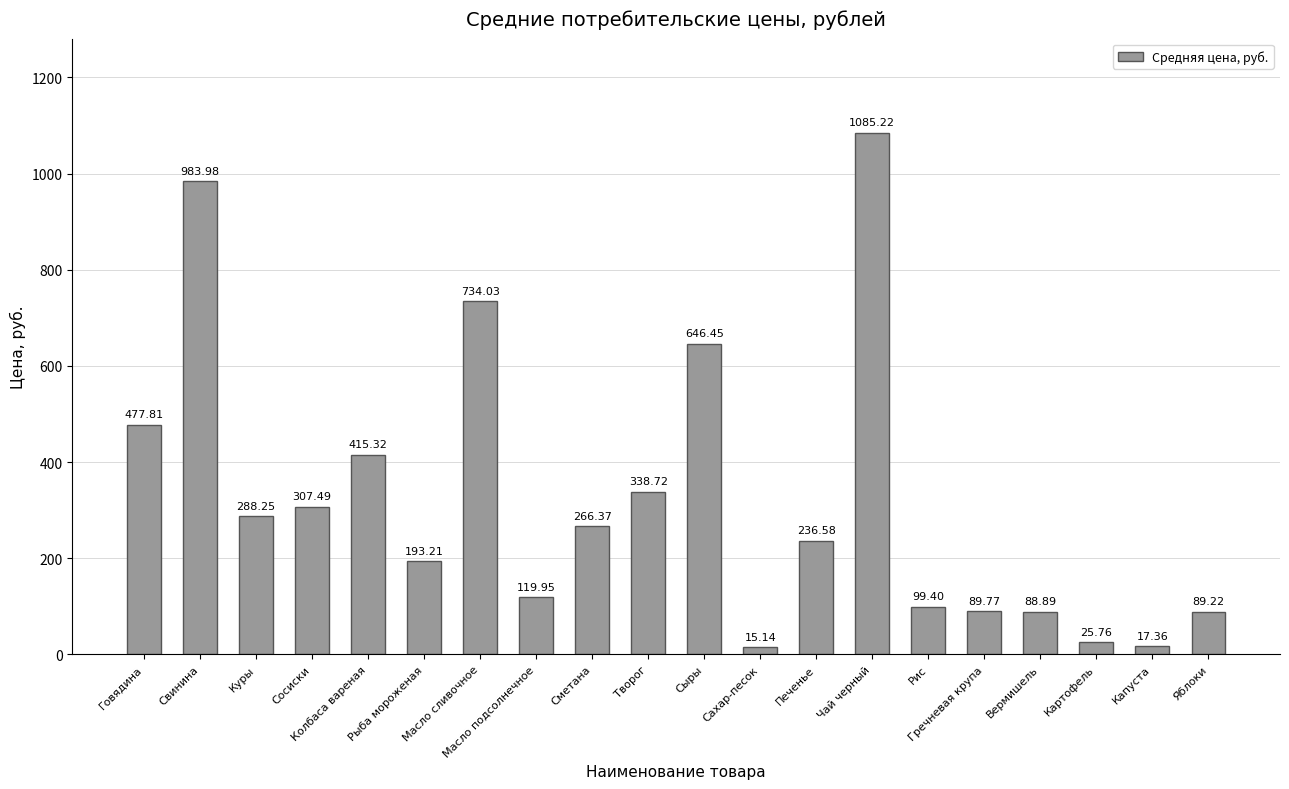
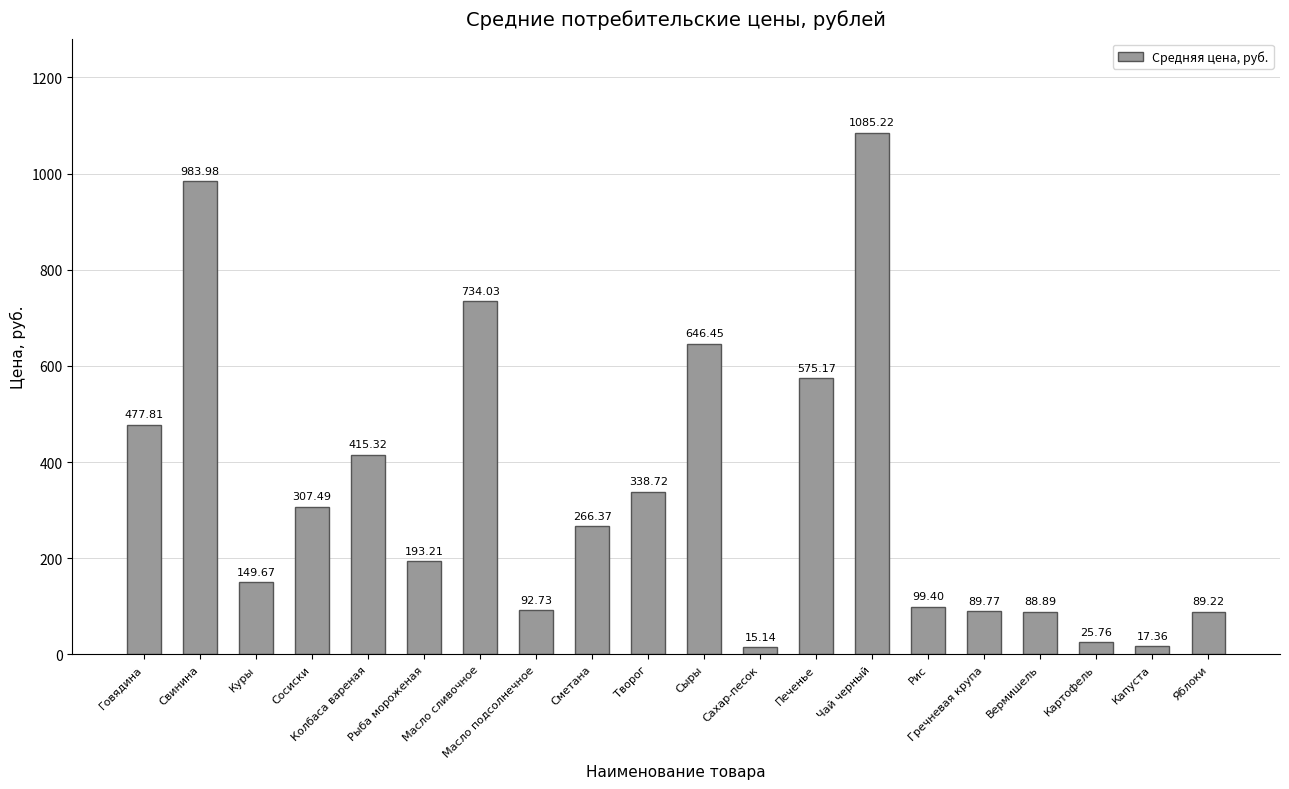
Куры: 288.25 -> 149.67
Масло подсолнечное: 119.95 -> 92.73
Печенье: 236.58 -> 575.17
